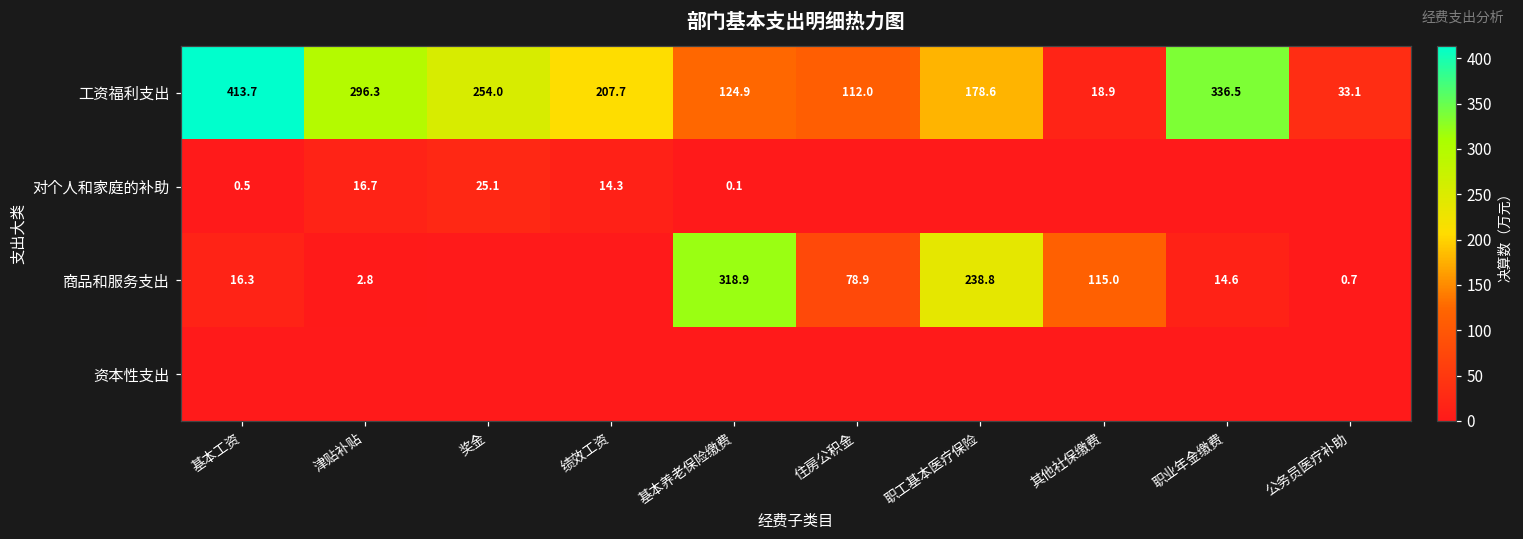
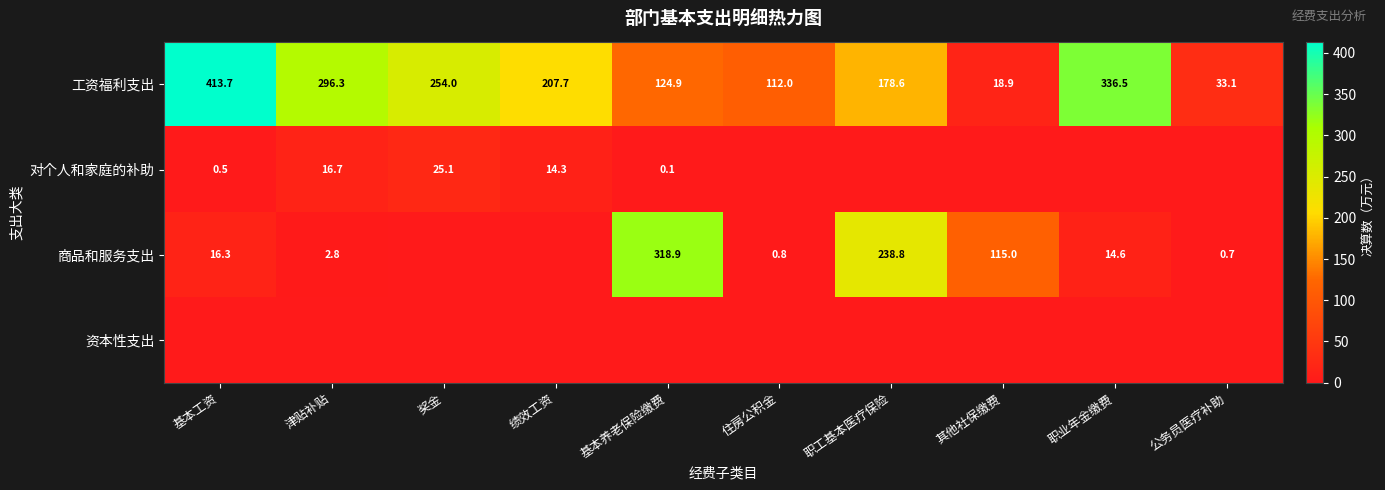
商品和服务支出, 住房公积金: 78.9 -> 0.8
